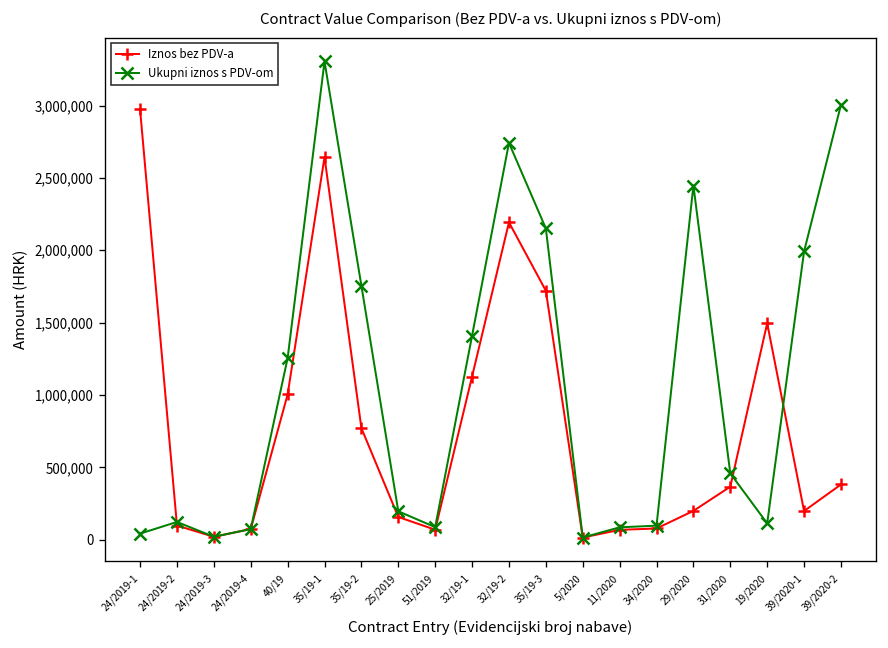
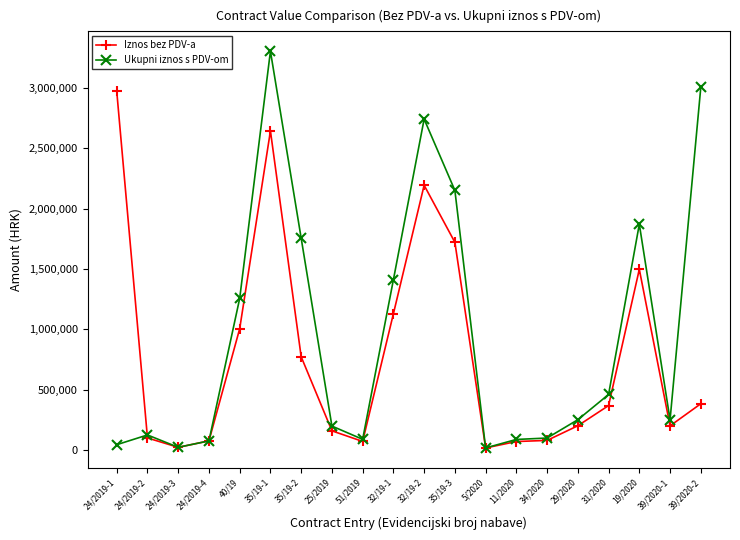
Ukupni iznos s PDV-om, 29/2020: 2,450,000 -> 250,000
Ukupni iznos s PDV-om, 19/2020: 110,000 -> 1,870,000
Ukupni iznos s PDV-om, 39/2020-1: 1,990,000 -> 250,000
